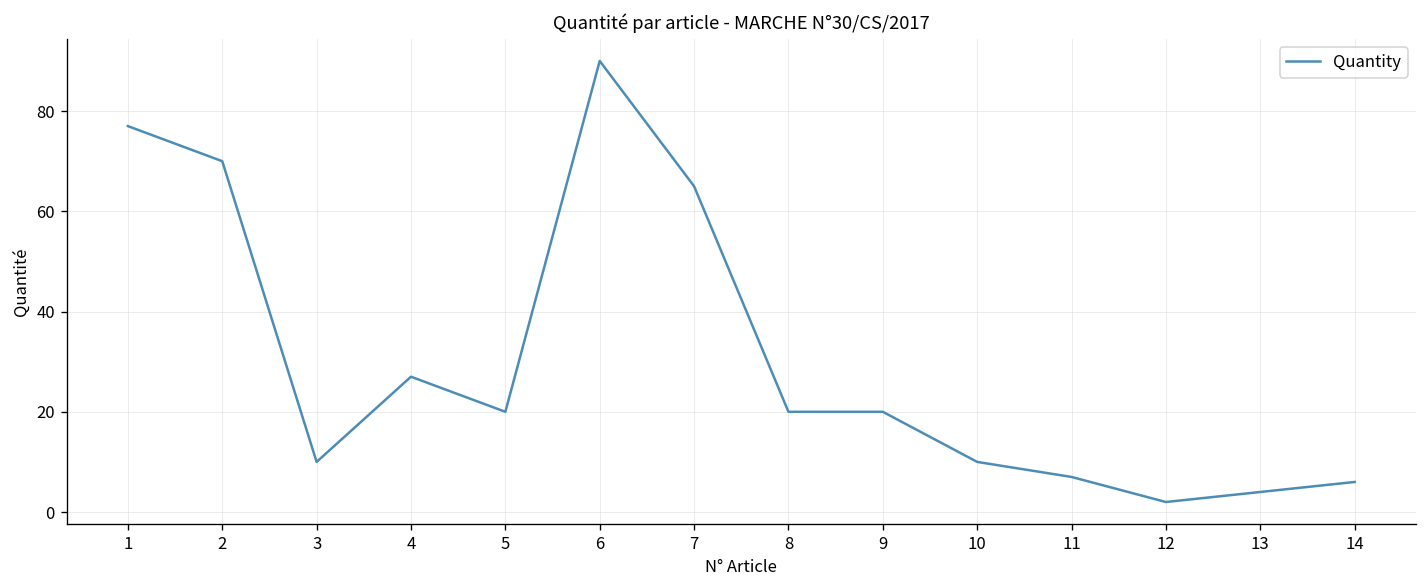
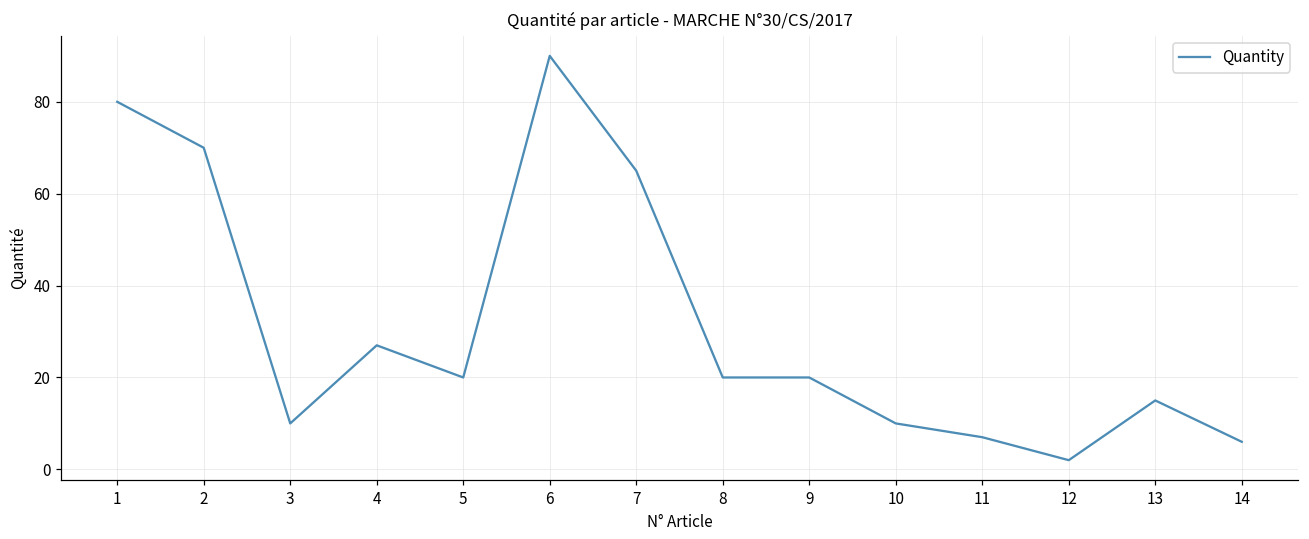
1: 77 -> 80
13: 4 -> 15
